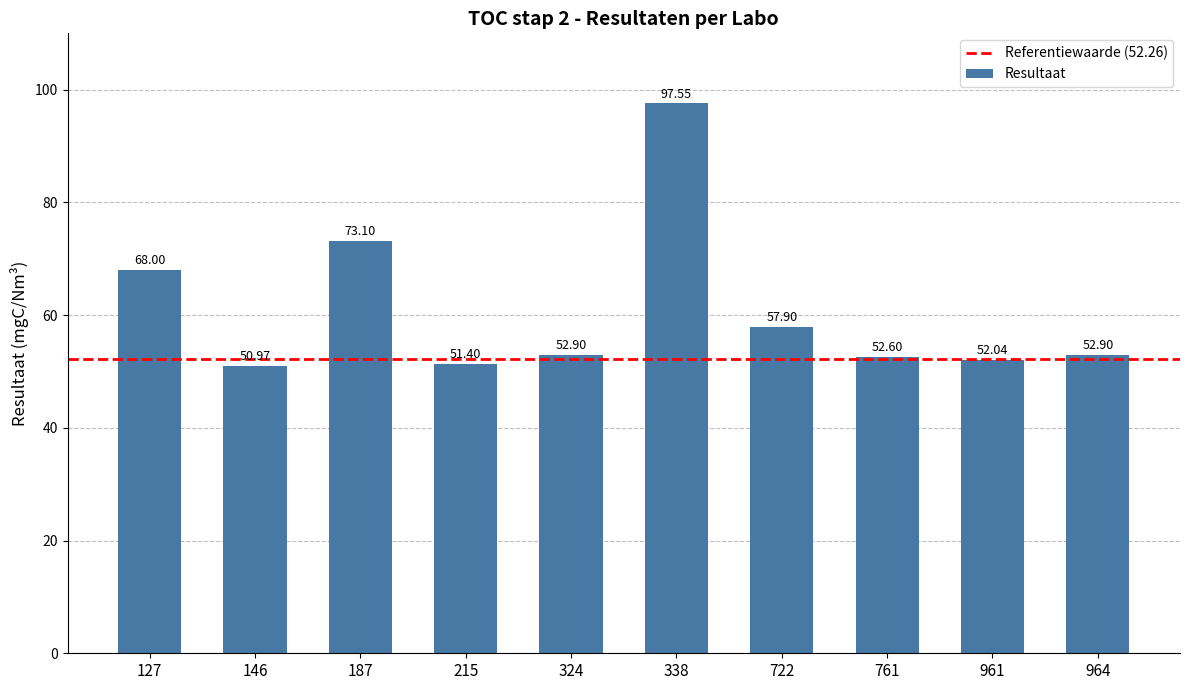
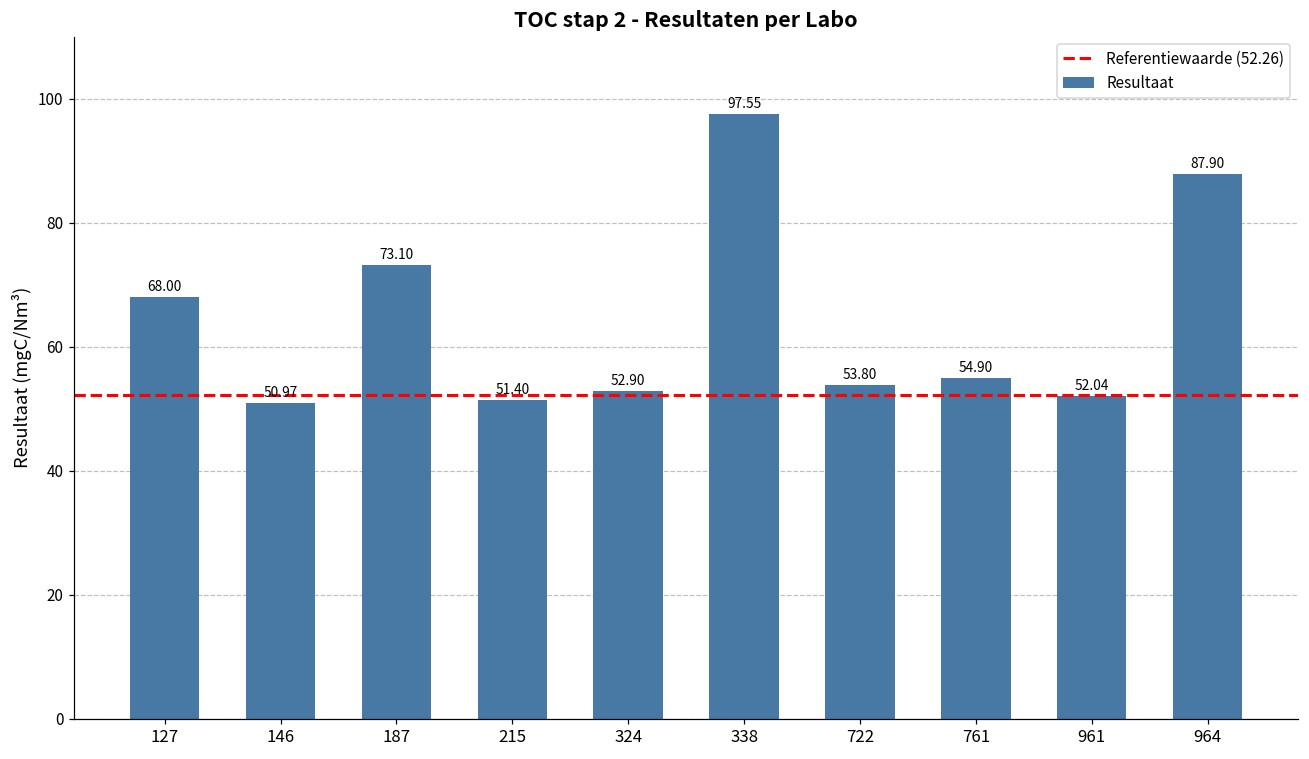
722: 57.90 -> 53.80
761: 52.60 -> 54.90
964: 52.90 -> 87.90
